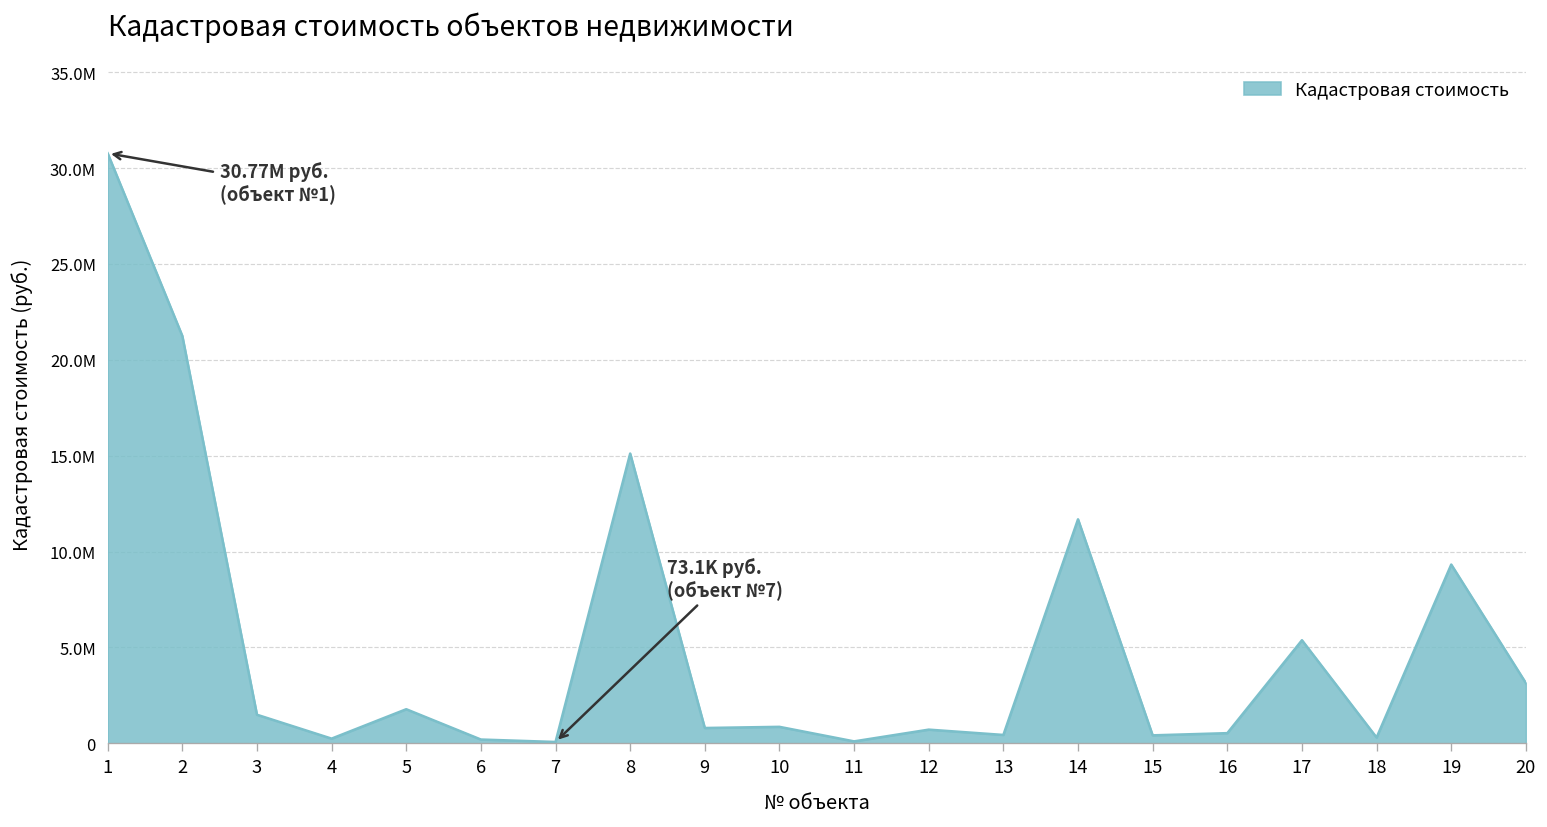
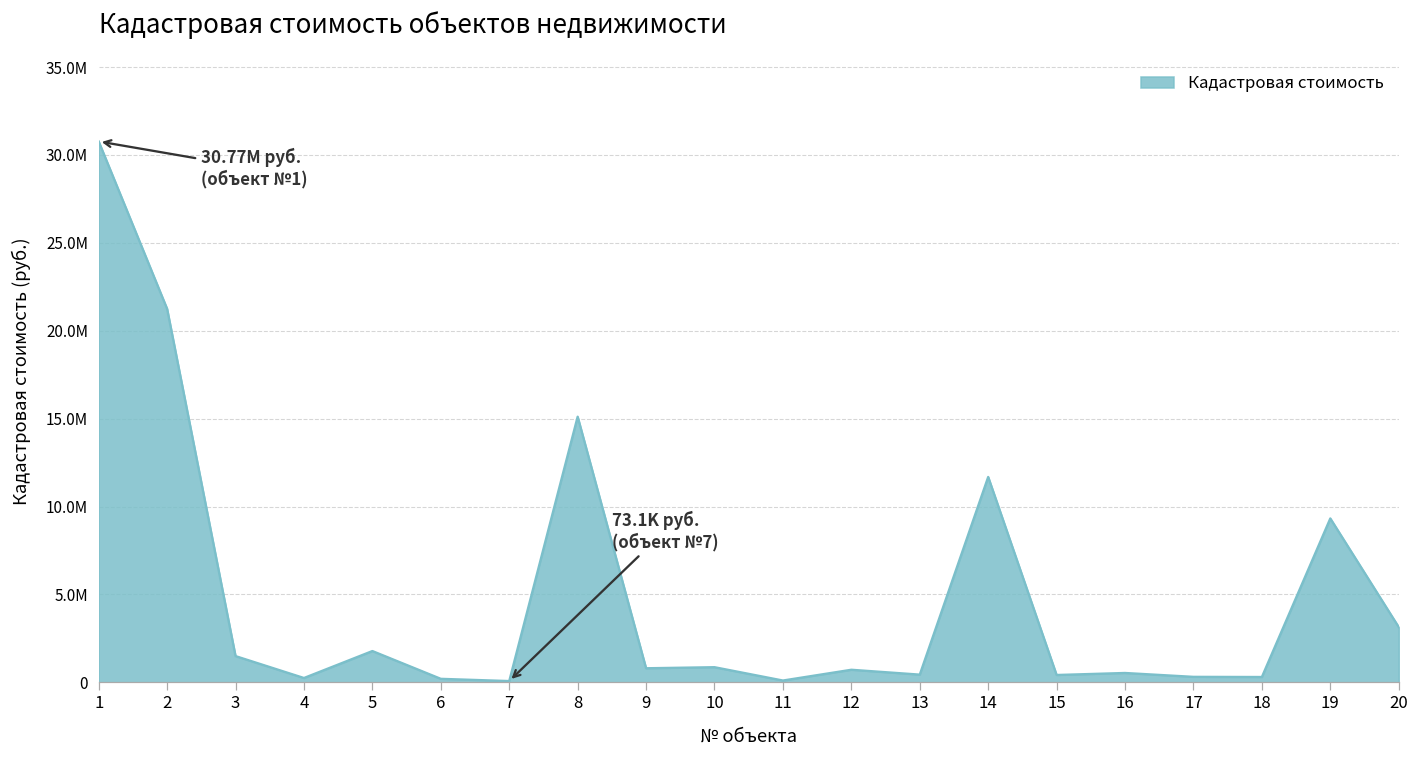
17: 5400000 -> 300000
